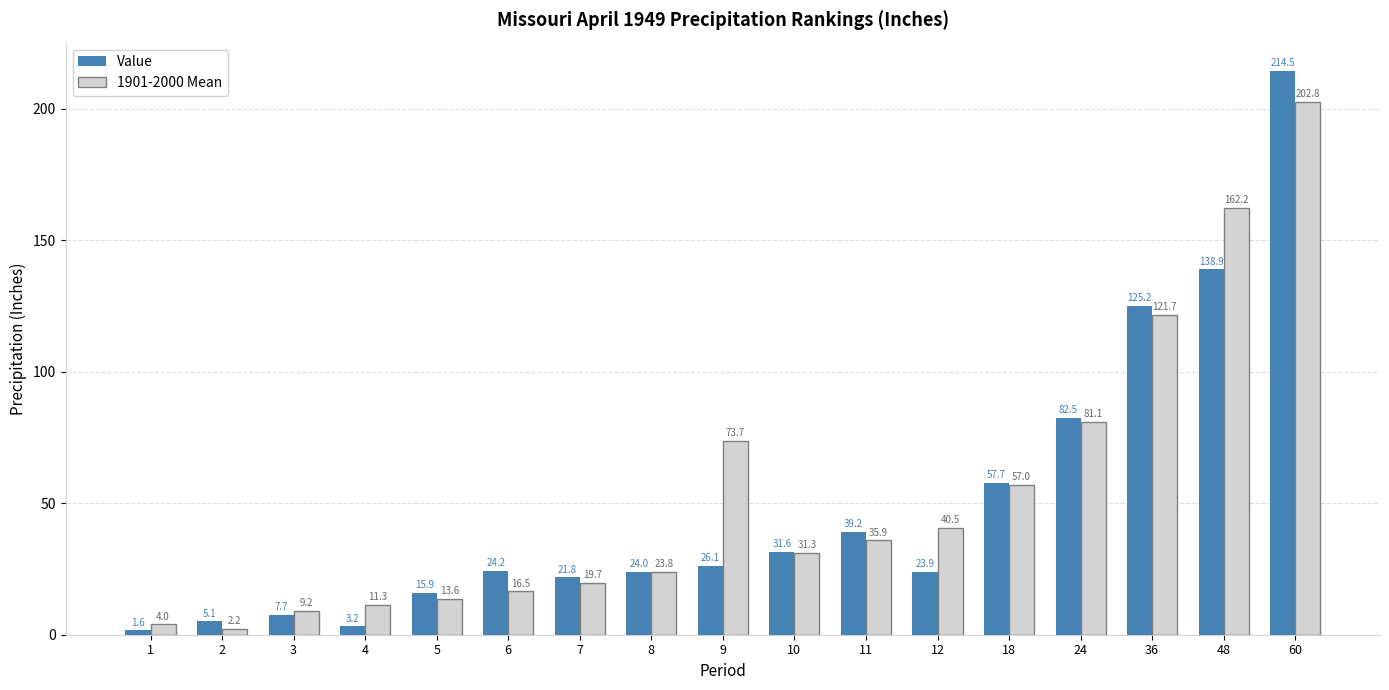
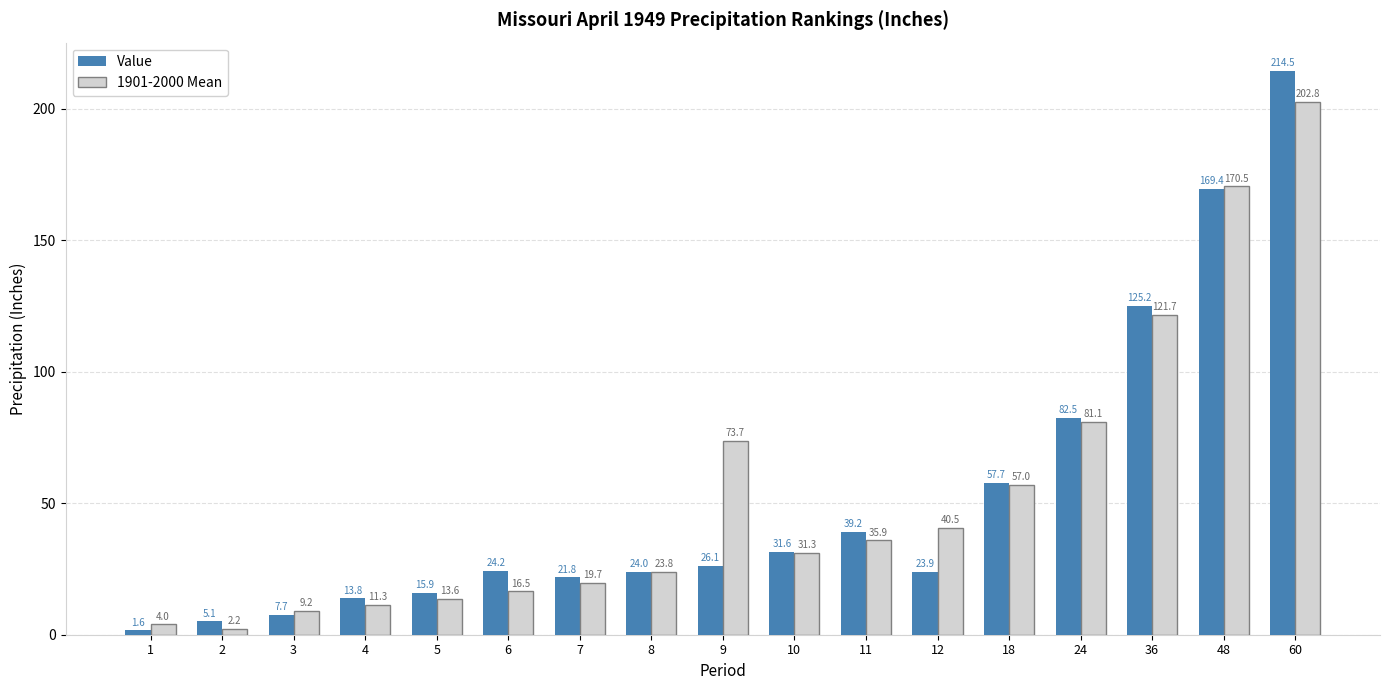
Value, 4: 3.2 -> 13.8
Value, 48: 138.9 -> 169.4
1901-2000 Mean, 48: 162.2 -> 170.5
